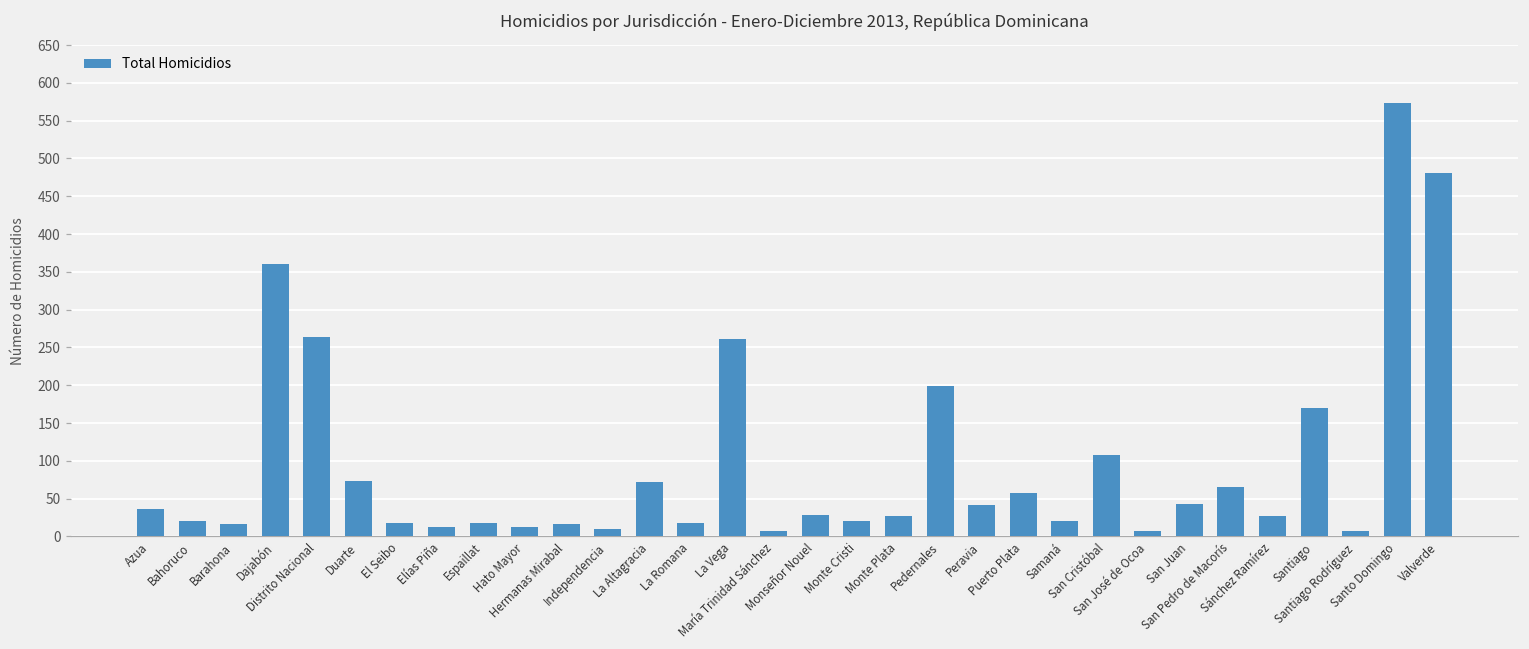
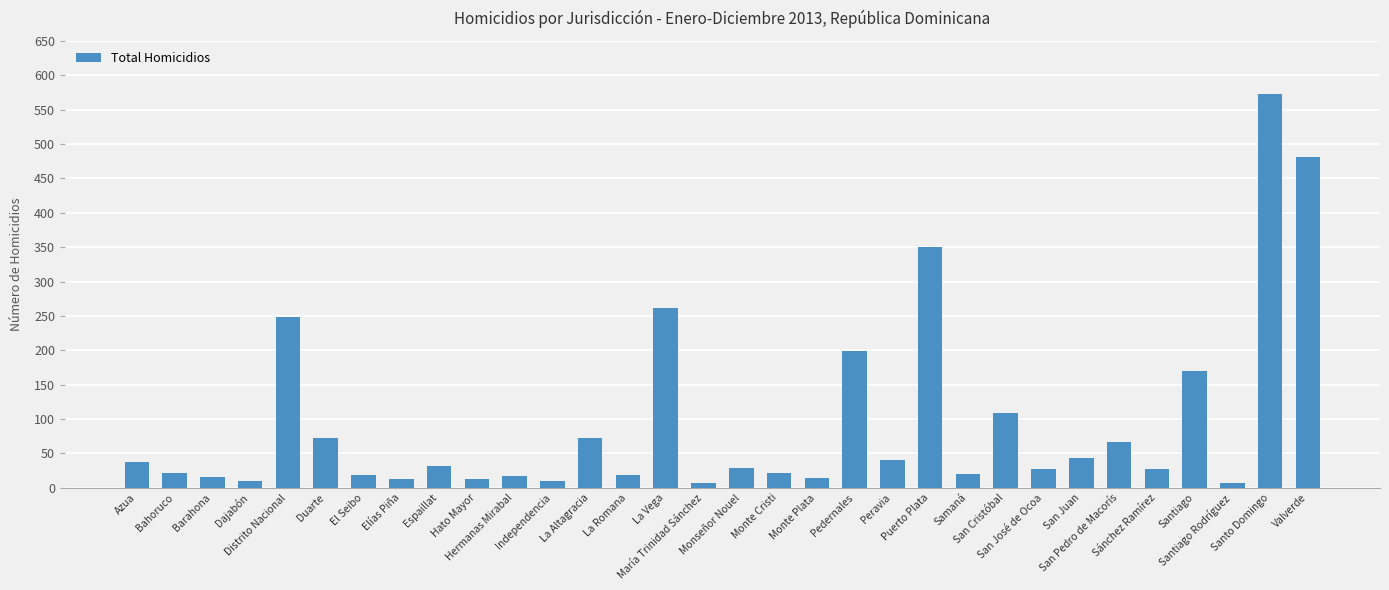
Dajabón: 360 -> 10
Distrito Nacional: 260 -> 250
Espaillat: 20 -> 30
Monte Plata: 30 -> 10
Puerto Plata: 60 -> 350
San José de Ocoa: 10 -> 30
